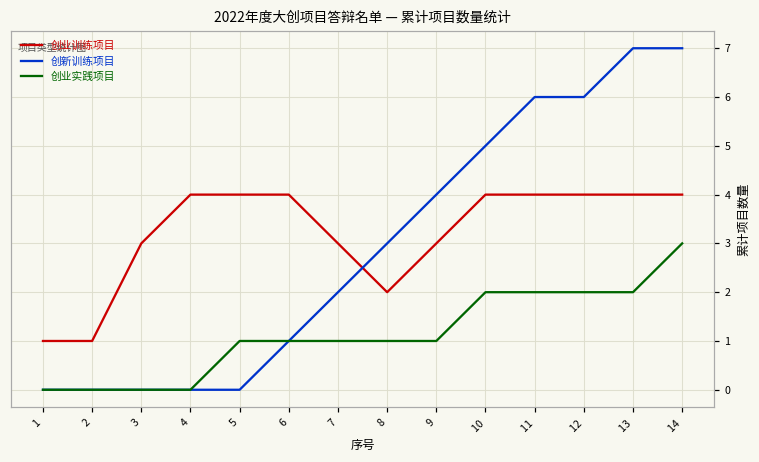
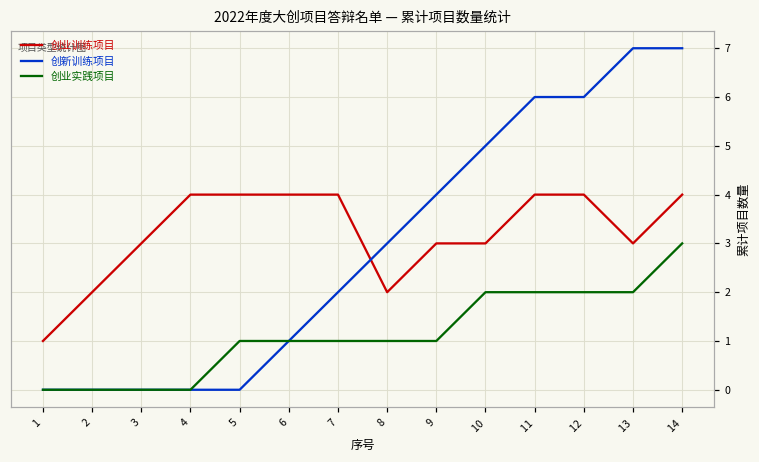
创业训练项目, 2: 1 -> 2
创业训练项目, 7: 3 -> 4
创业训练项目, 10: 4 -> 3
创业训练项目, 13: 4 -> 3
